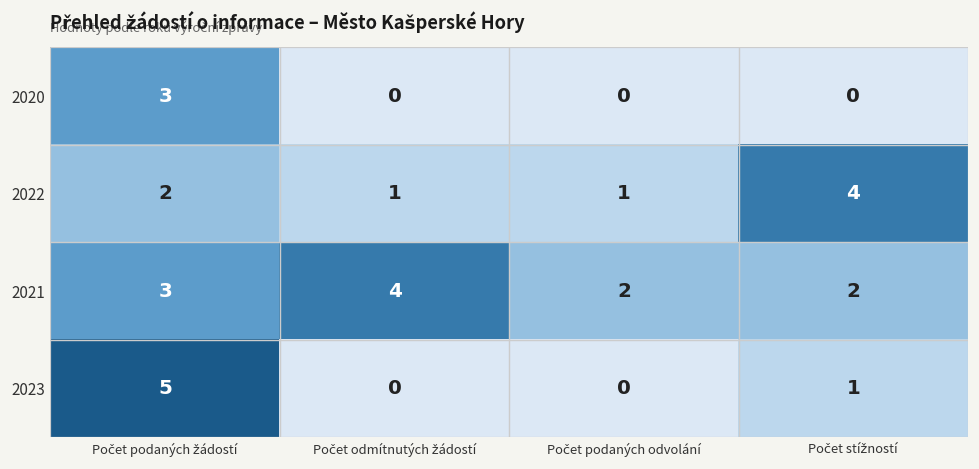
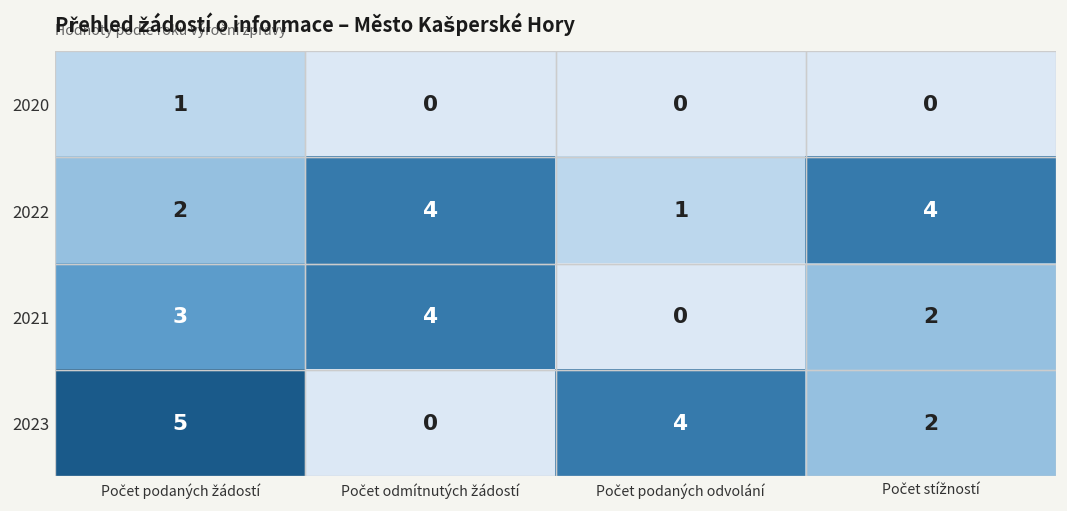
2020, Počet podaných žádostí: 3 -> 1
2022, Počet odmítnutých žádostí: 1 -> 4
2021, Počet podaných odvolání: 2 -> 0
2023, Počet podaných odvolání: 0 -> 4
2023, Počet stížností: 1 -> 2
